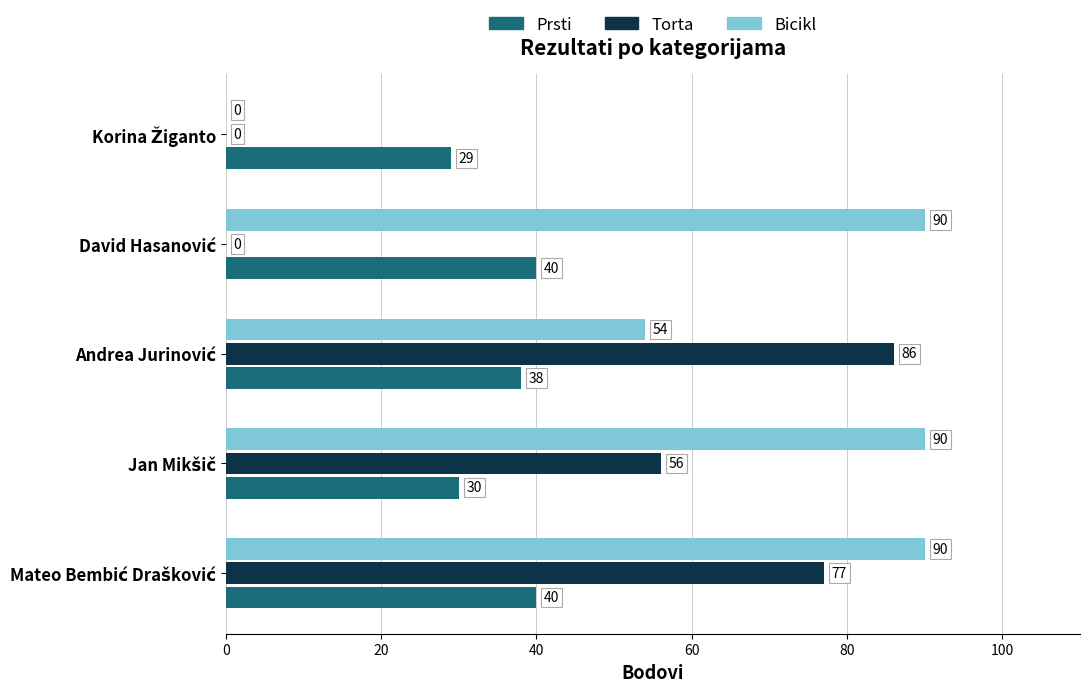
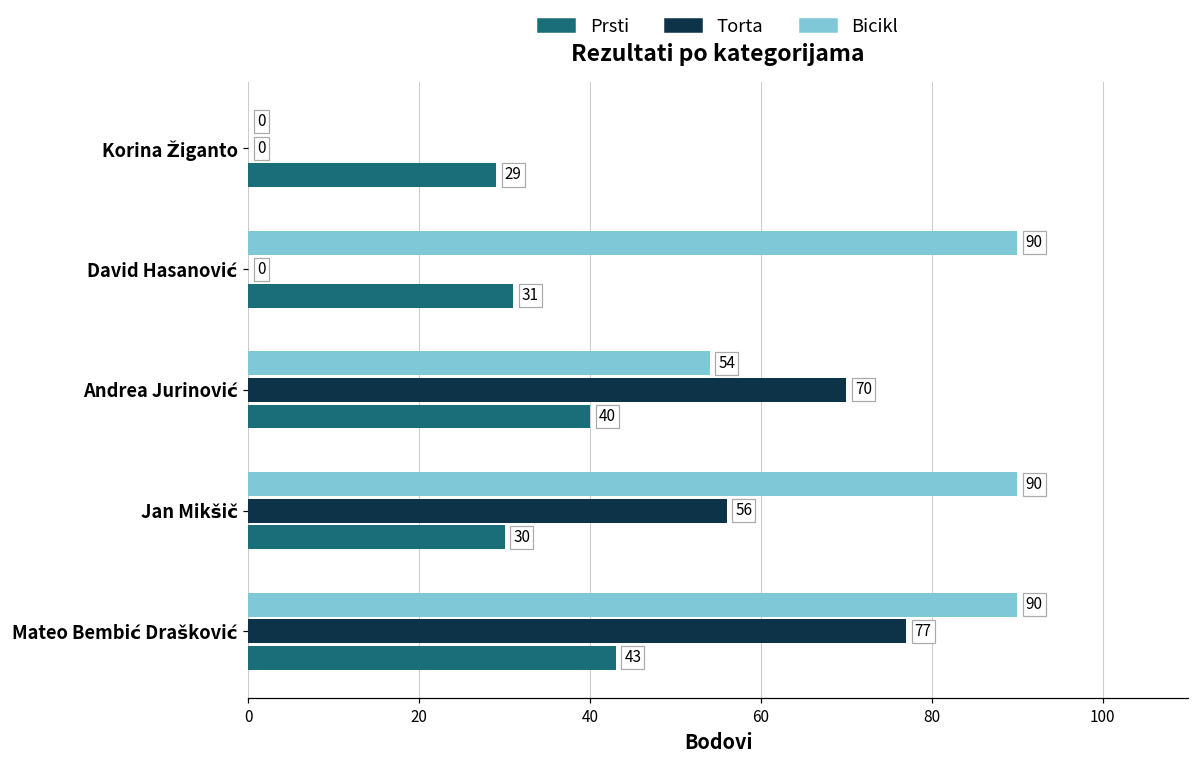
Prsti, David Hasanović: 40 -> 31
Torta, Andrea Jurinović: 86 -> 70
Prsti, Andrea Jurinović: 38 -> 40
Prsti, Mateo Bembić Drašković: 40 -> 43
